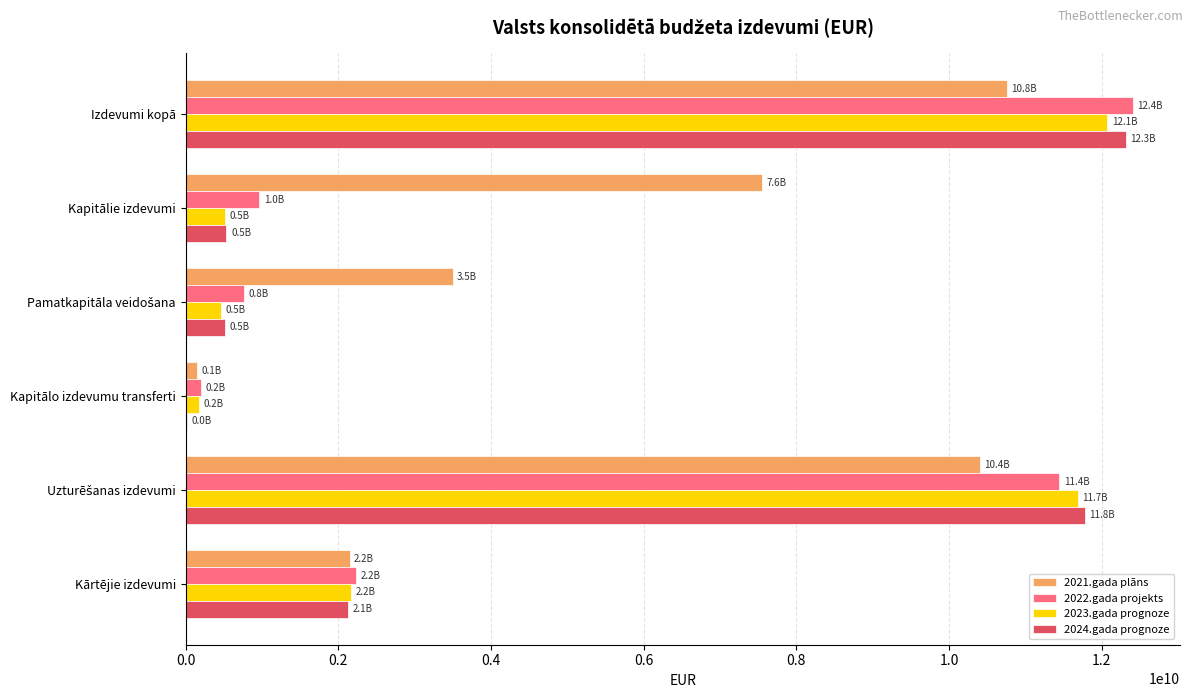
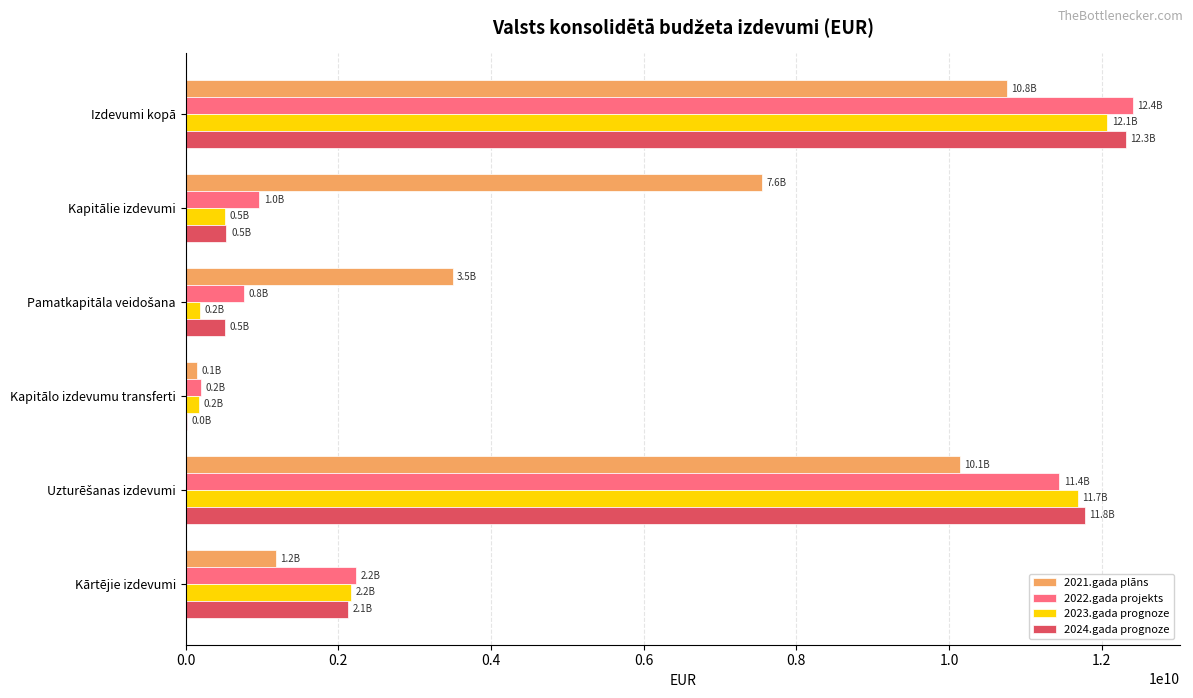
2023.gada prognoze, Pamatkapitāla veidošana: 0.5B -> 0.2B
2021.gada plāns, Uzturēšanas izdevumi: 10.4B -> 10.1B
2021.gada plāns, Kārtējie izdevumi: 2.2B -> 1.2B
